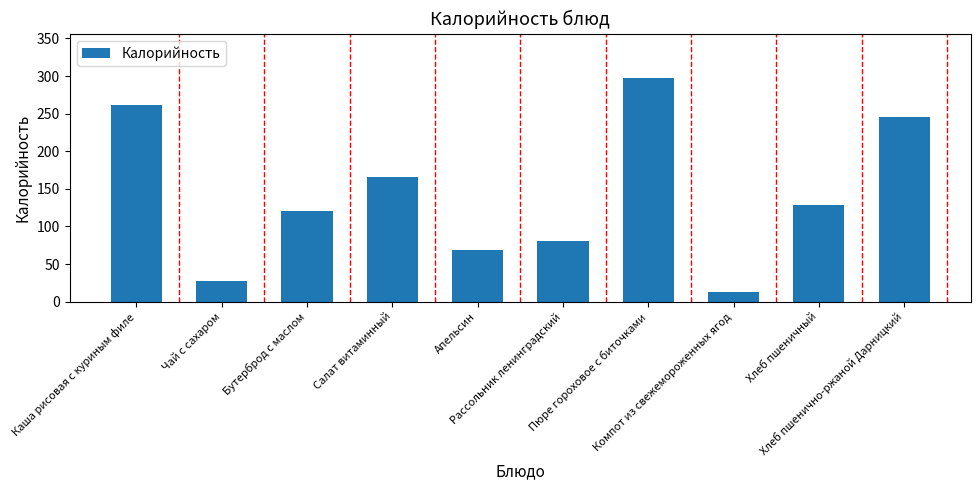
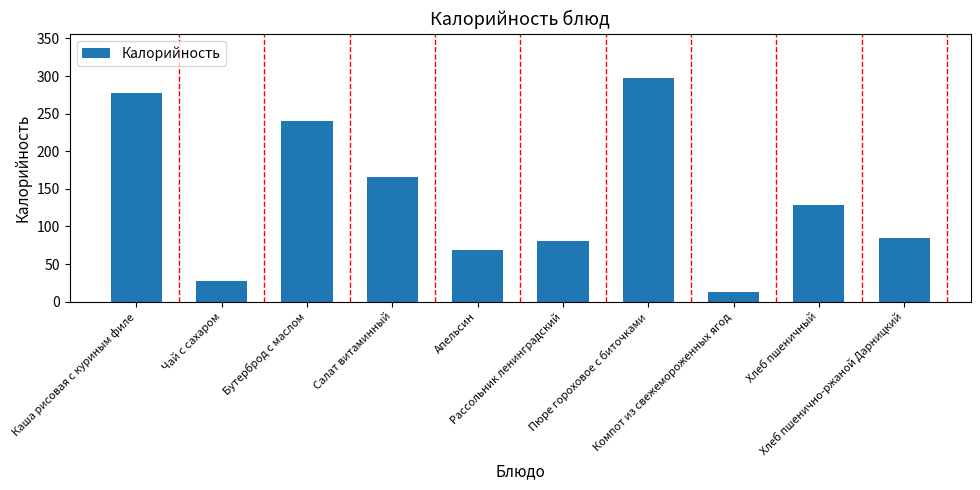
Каша рисовая с куриным филе: 260 -> 280
Бутерброд с маслом: 120 -> 240
Хлеб пшенично-ржаной Дарницкий: 250 -> 80
